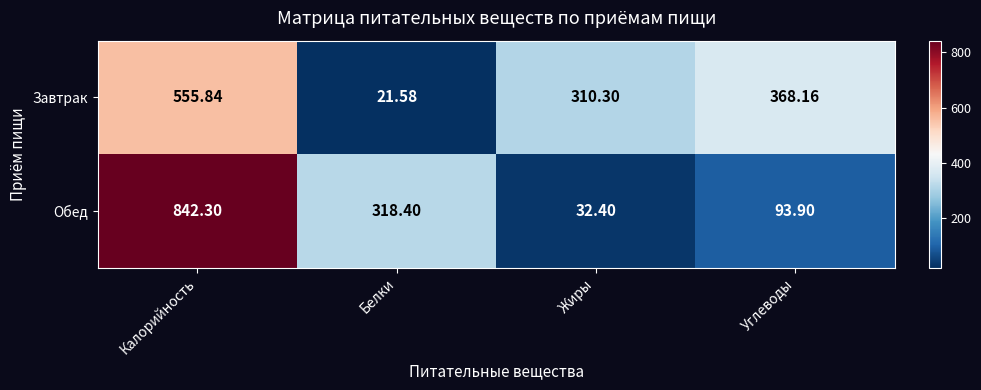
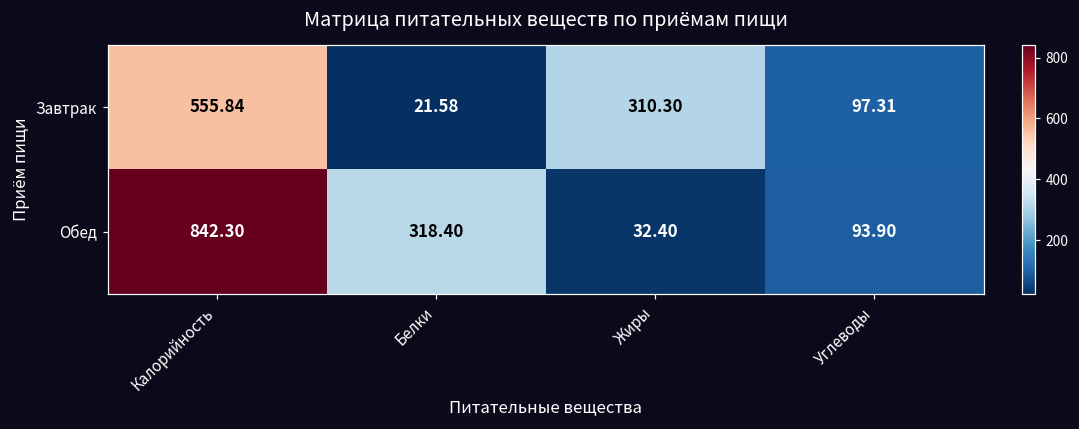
Завтрак, Углеводы: 368.16 -> 97.31
